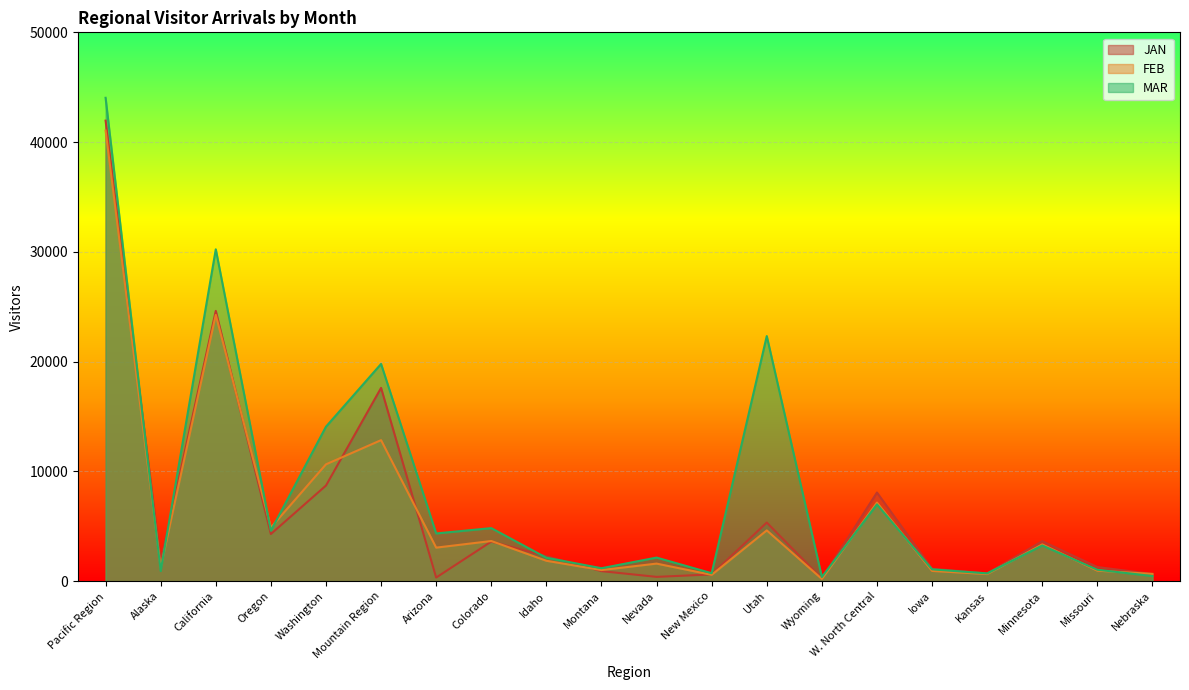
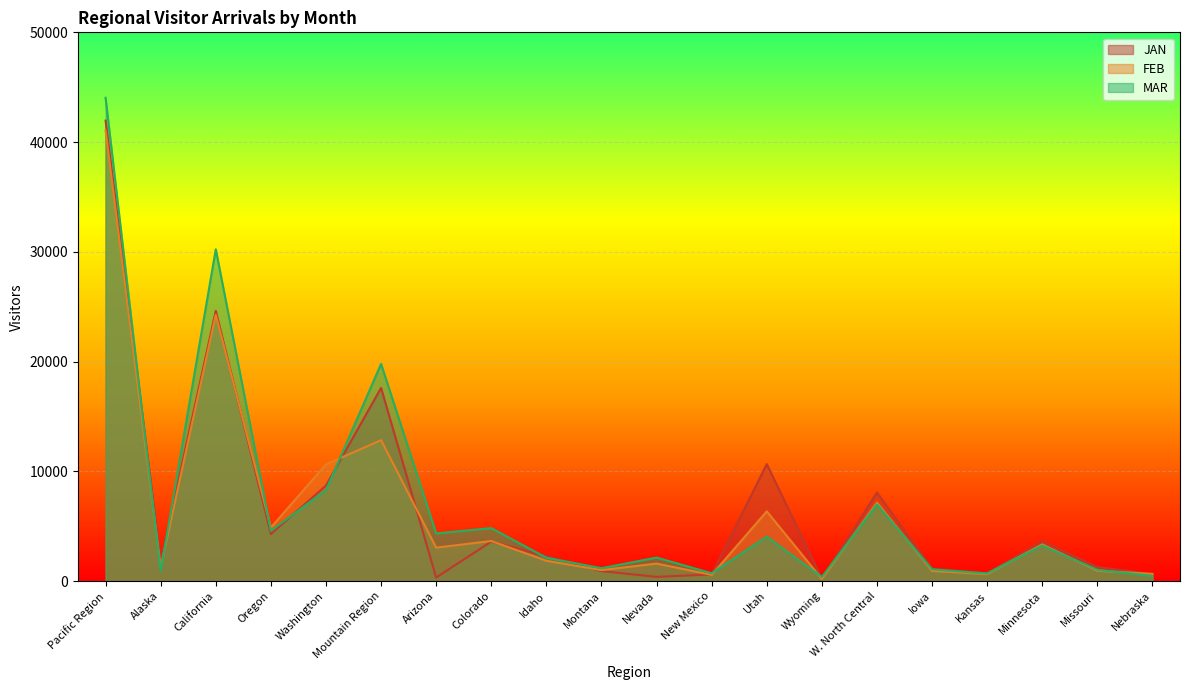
MAR, Washington: 14100 -> 8300
JAN, Utah: 5300 -> 10700
FEB, Utah: 4600 -> 6400
MAR, Utah: 22300 -> 4000
